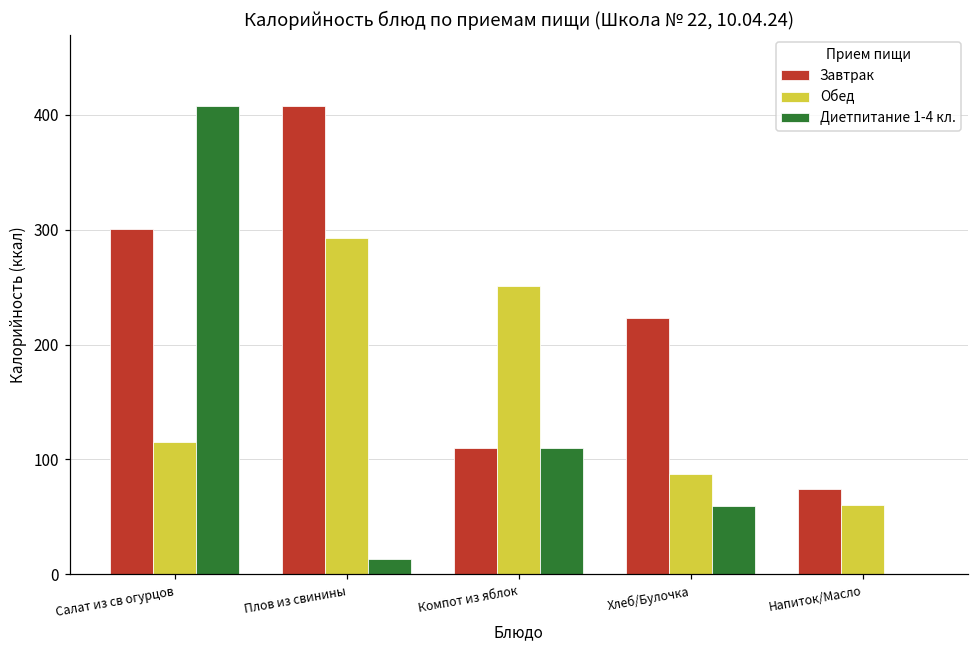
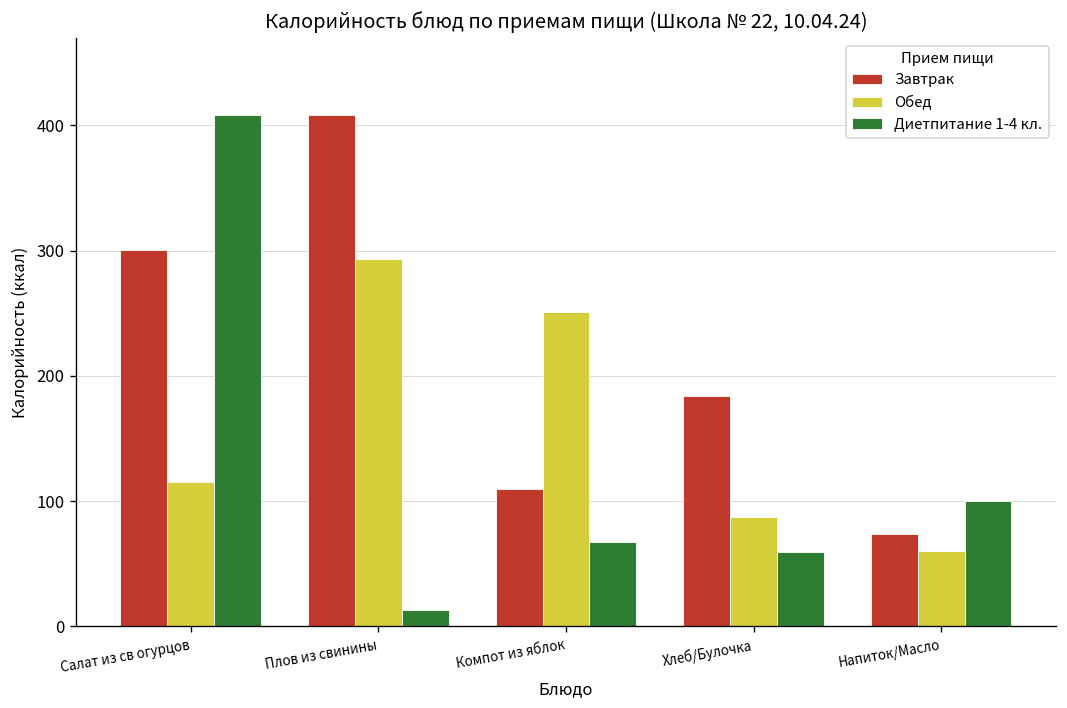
Диетпитание 1-4 кл., Компот из яблок: 110 -> 68
Завтрак, Хлеб/Булочка: 223 -> 184
Диетпитание 1-4 кл., Напиток/Масло: 0 -> 100
